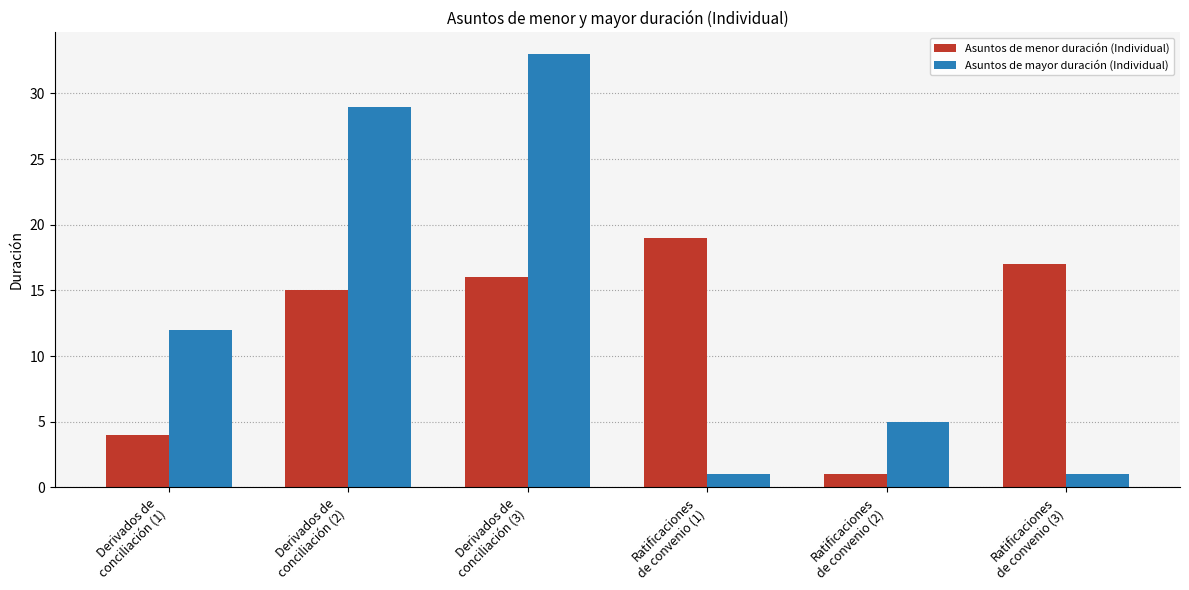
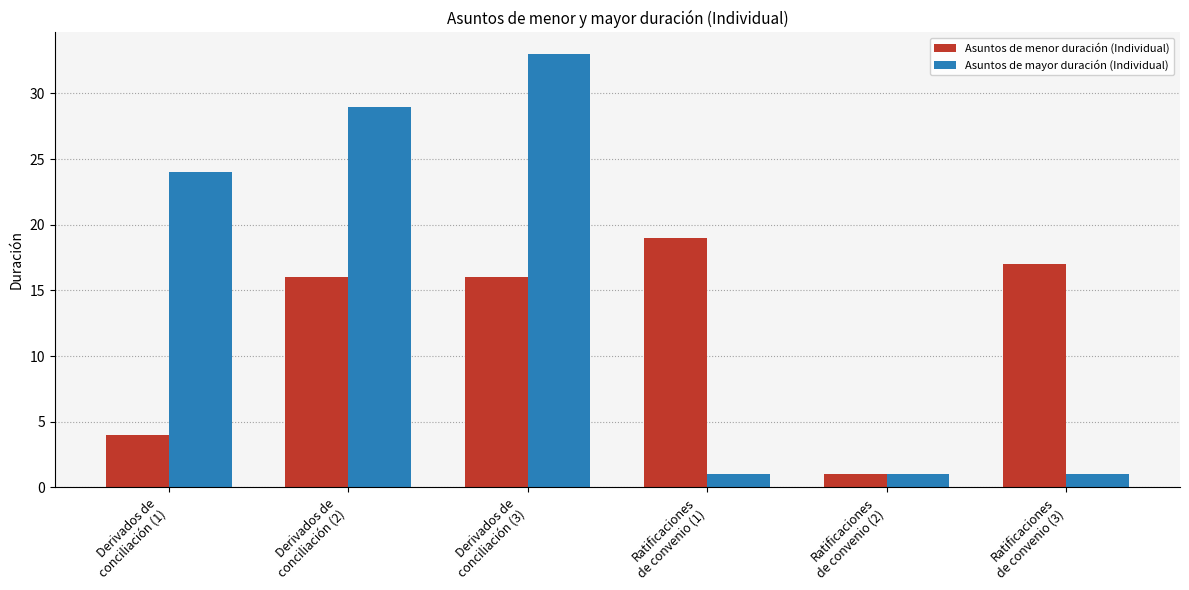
Asuntos de mayor duración (Individual), Derivados de conciliación (1): 12 -> 24
Asuntos de menor duración (Individual), Derivados de conciliación (2): 15 -> 16
Asuntos de mayor duración (Individual), Ratificaciones de convenio (2): 5 -> 1
